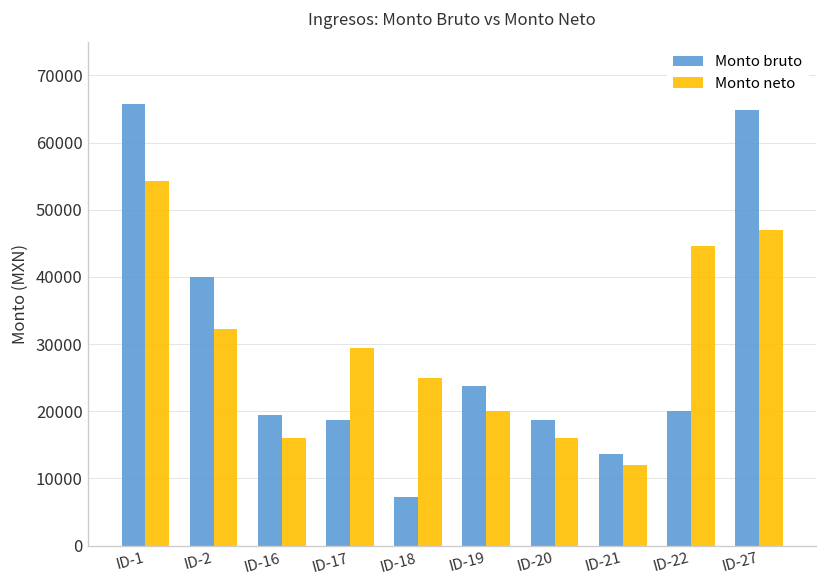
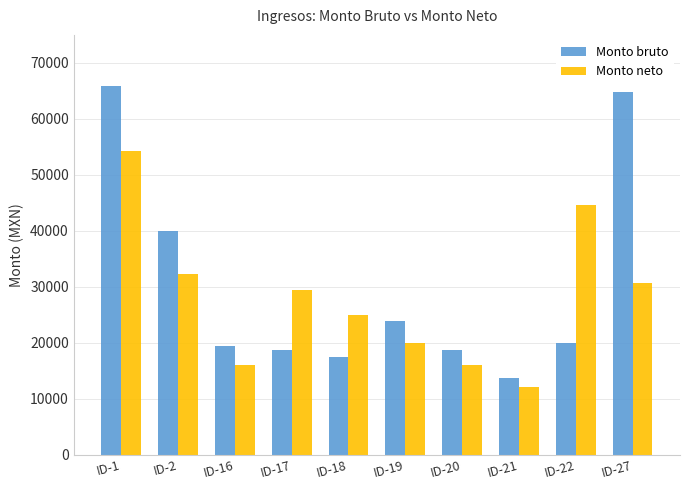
Monto bruto, ID-18: 7000 -> 17000
Monto neto, ID-27: 47000 -> 31000
